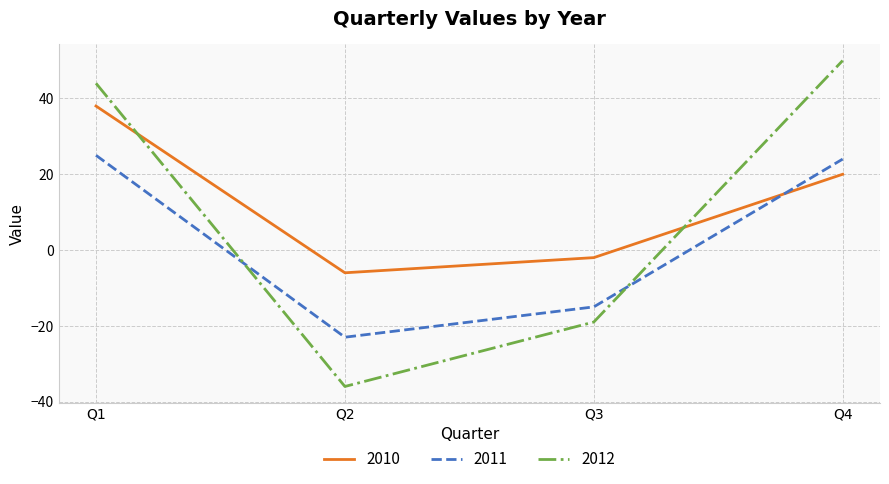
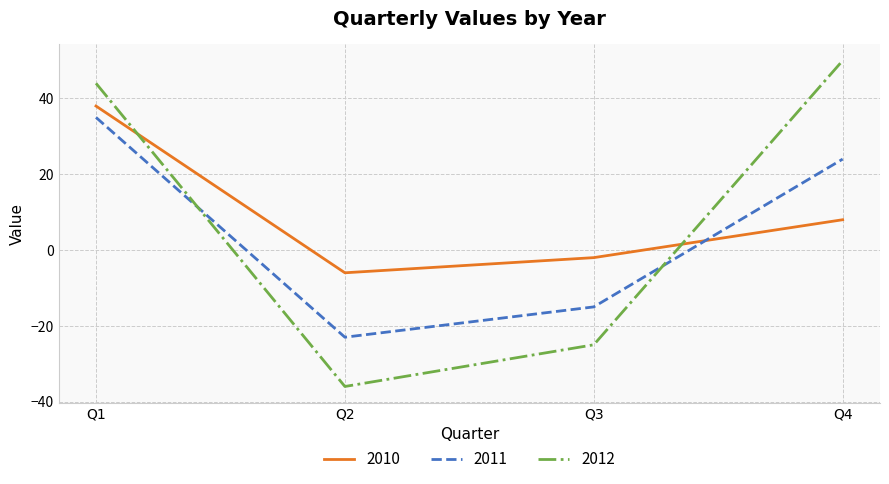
2011, Q1: 25 -> 35
2012, Q3: -19 -> -25
2010, Q4: 20 -> 8
